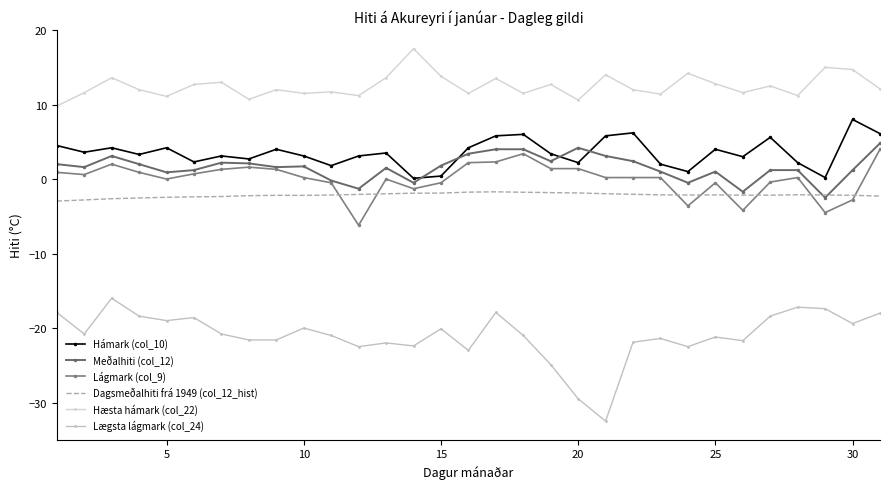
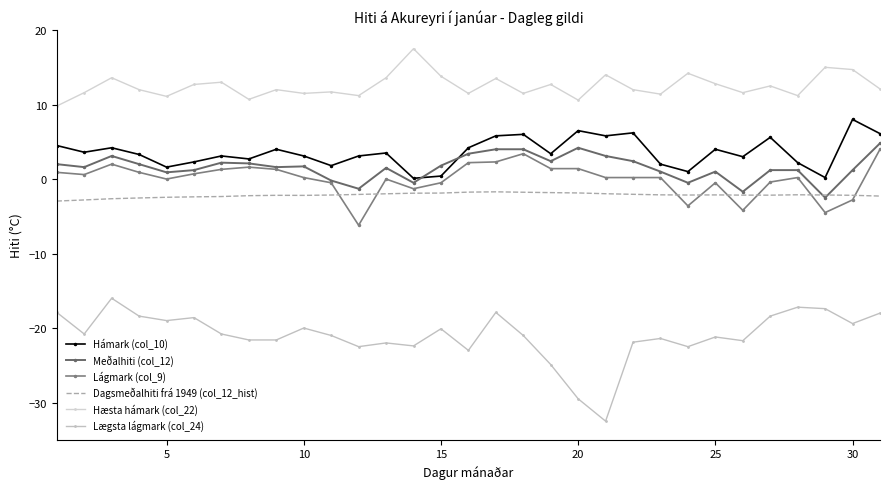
Hámark (col_10), 5: 4 -> 2
Hámark (col_10), 20: 2 -> 7
